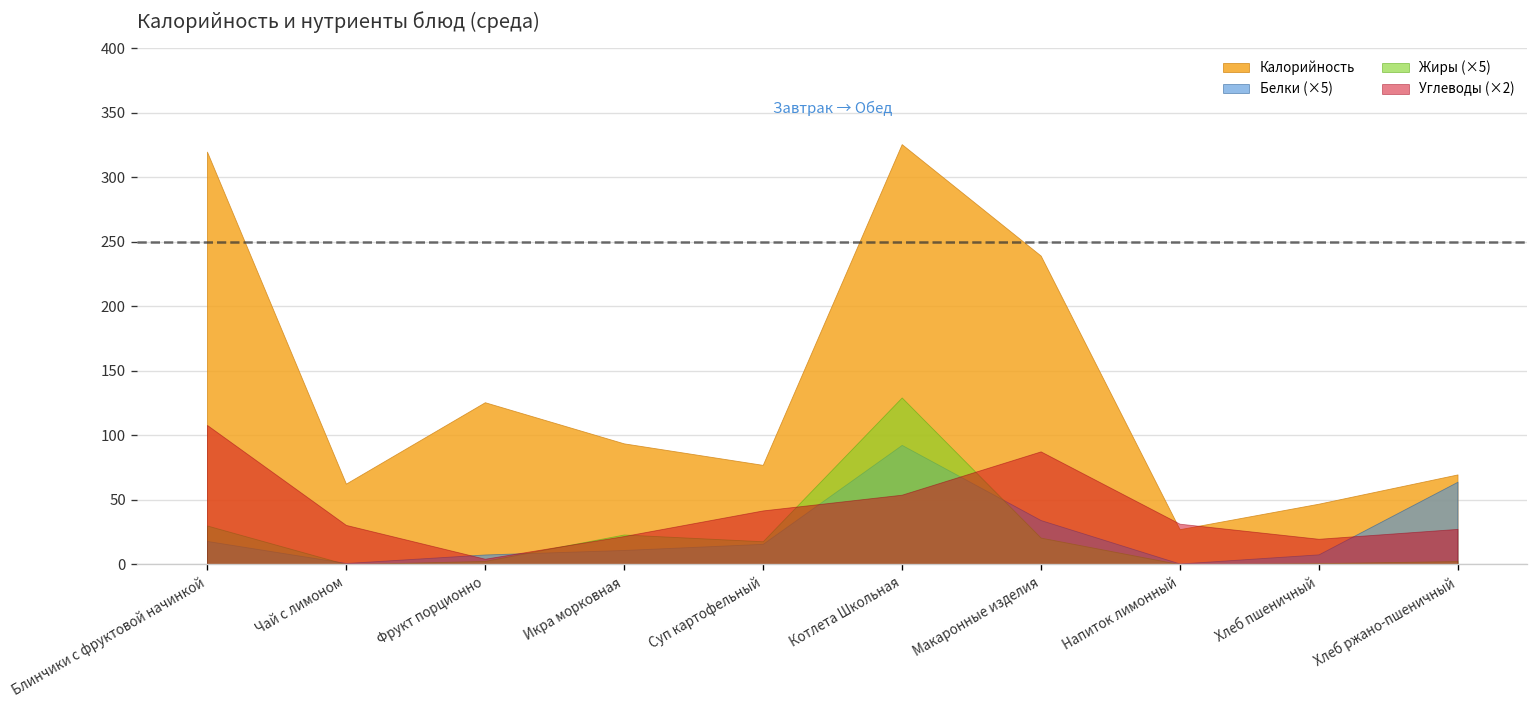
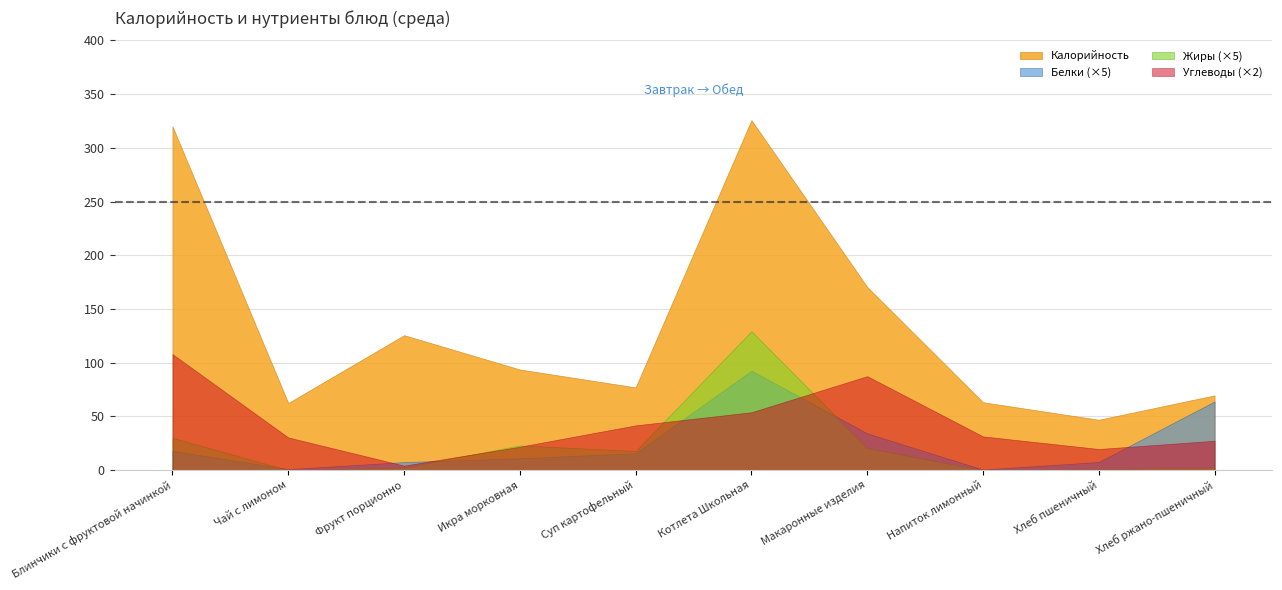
Калорийность, Макаронные изделия: 239 -> 171
Калорийность, Напиток лимонный: 27 -> 63
